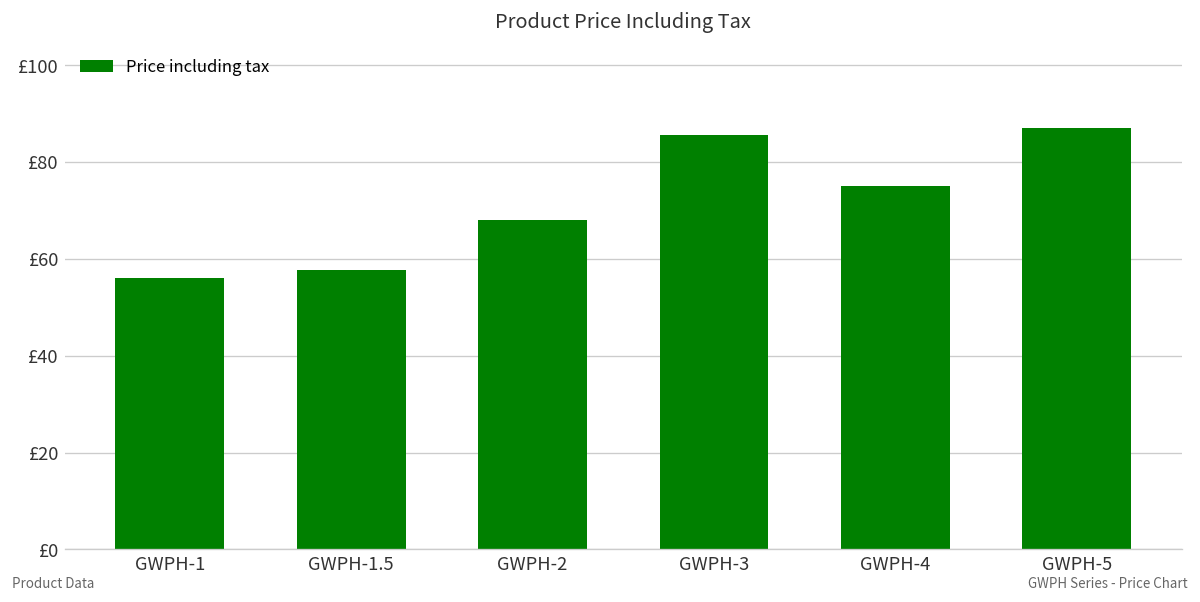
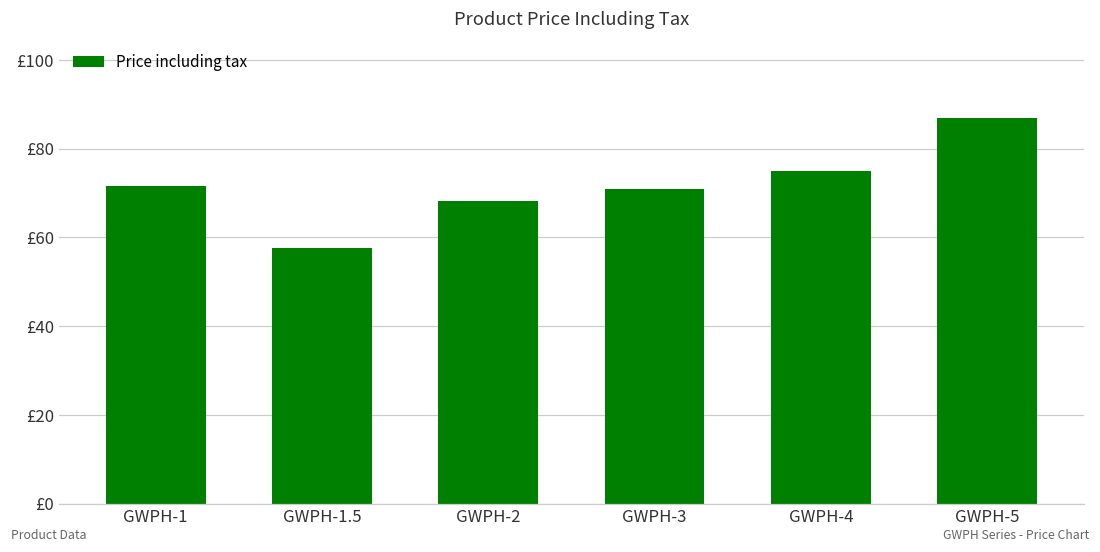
GWPH-1: £56 -> £72
GWPH-3: £86 -> £71
